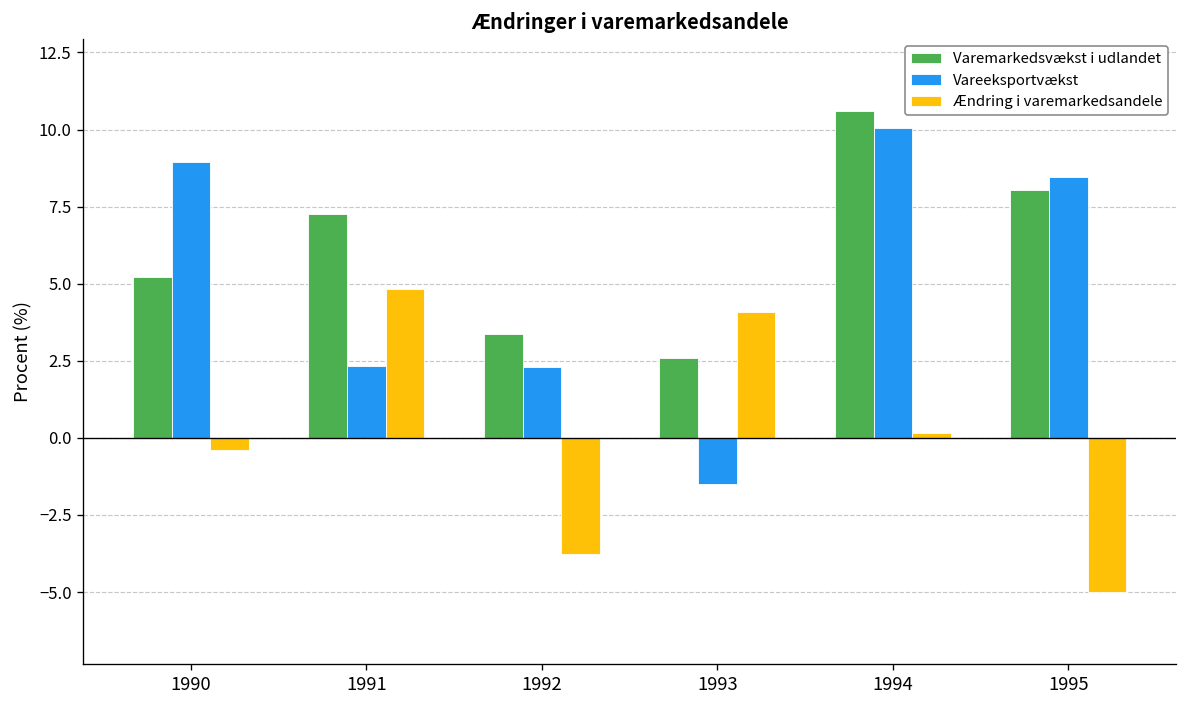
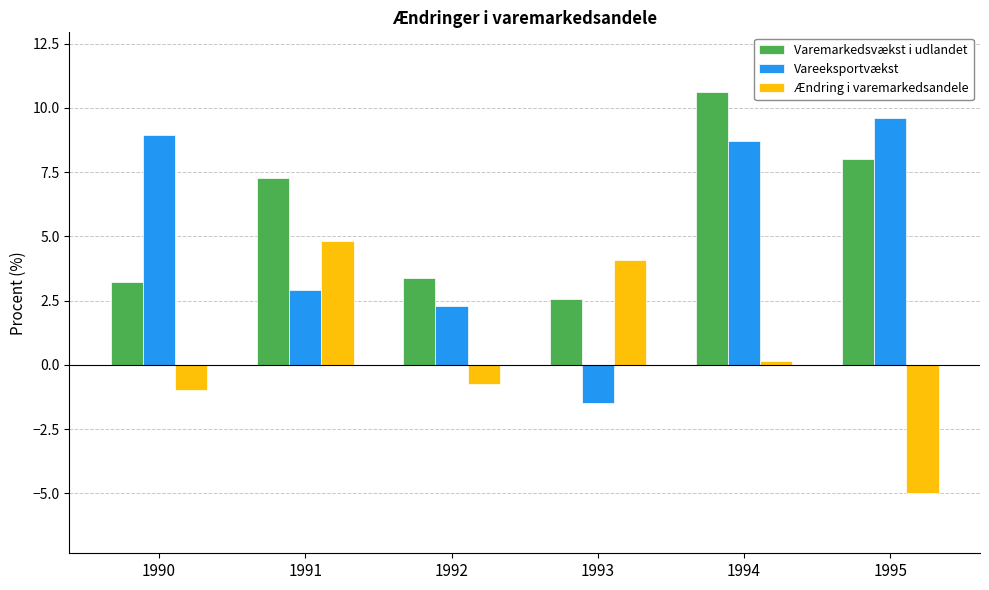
Varemarkedsvækst i udlandet, 1990: 5.2 -> 3.2
Ændring i varemarkedsandele, 1990: -0.4 -> -1.0
Vareeksportvækst, 1991: 2.3 -> 2.9
Ændring i varemarkedsandele, 1992: -3.8 -> -0.7
Vareeksportvækst, 1994: 10.0 -> 8.7
Vareeksportvækst, 1995: 8.5 -> 9.6
